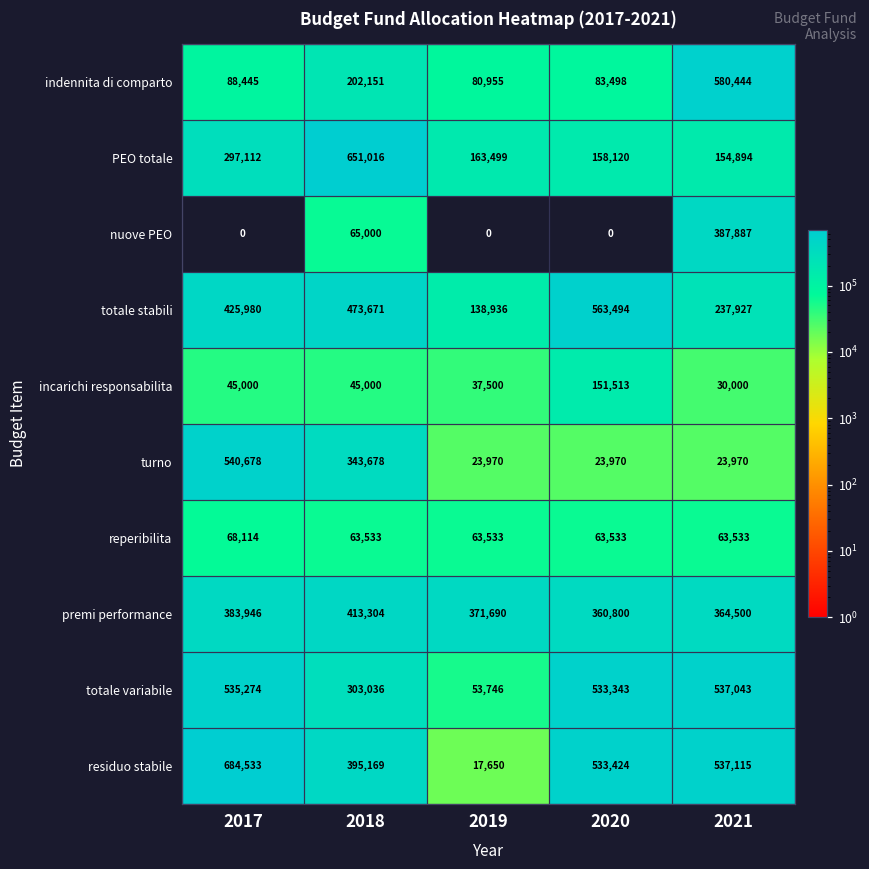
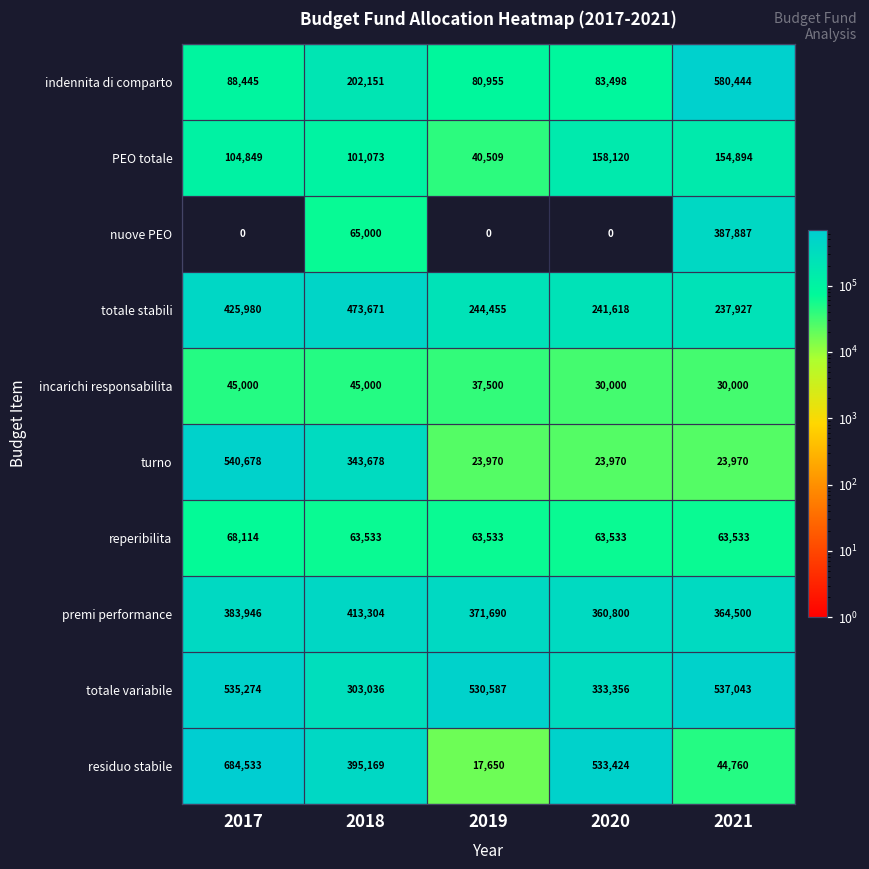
PEO totale, 2017: 297,112 -> 104,849
PEO totale, 2018: 651,016 -> 101,073
PEO totale, 2019: 163,499 -> 40,509
totale stabili, 2019: 138,936 -> 244,455
totale stabili, 2020: 563,494 -> 241,618
incarichi responsabilita, 2020: 151,513 -> 30,000
totale variabile, 2019: 53,746 -> 530,587
totale variabile, 2020: 533,343 -> 333,356
residuo stabile, 2021: 537,115 -> 44,760
